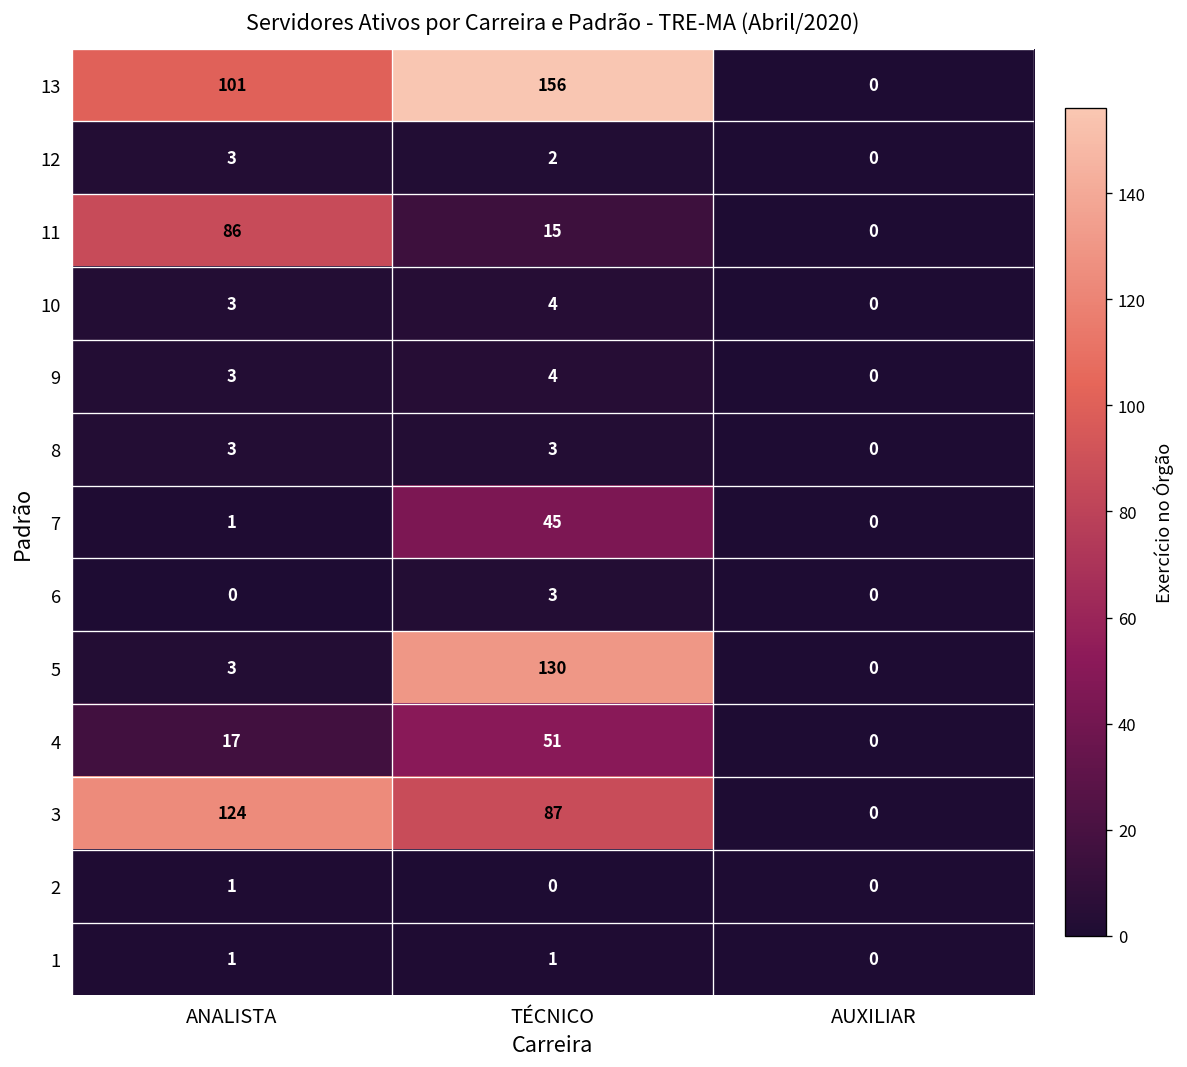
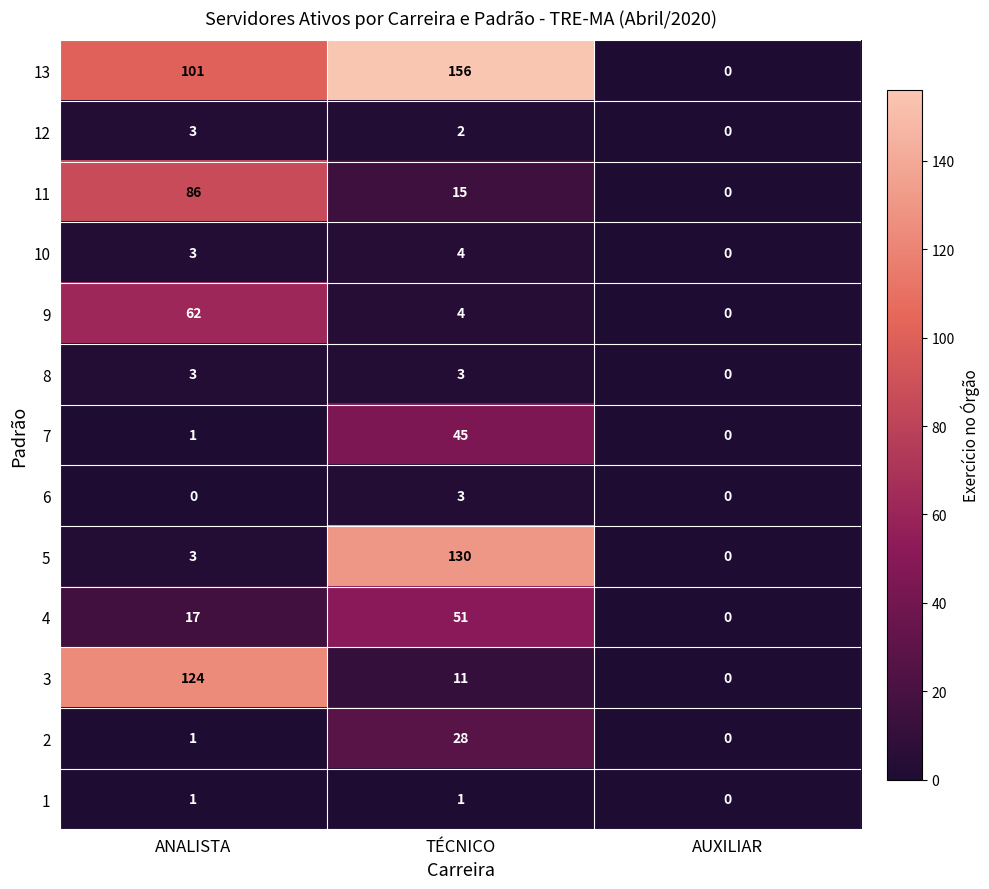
9, ANALISTA: 3 -> 62
3, TÉCNICO: 87 -> 11
2, TÉCNICO: 0 -> 28
